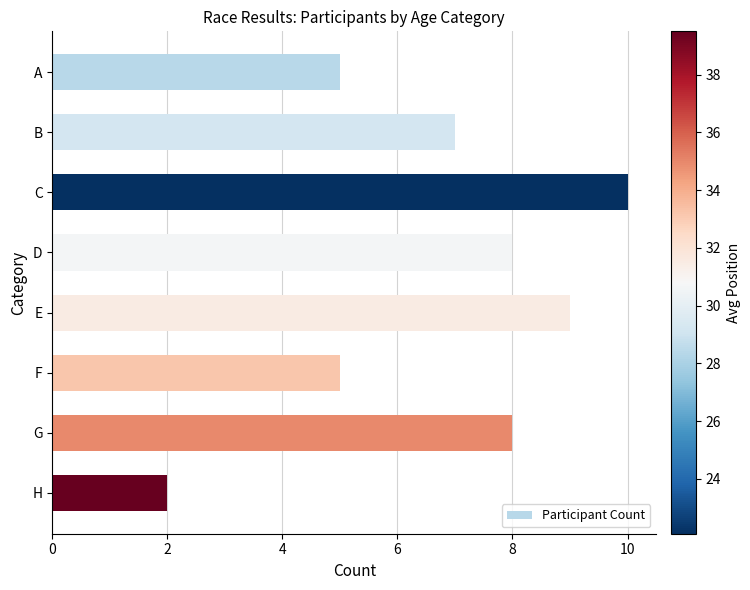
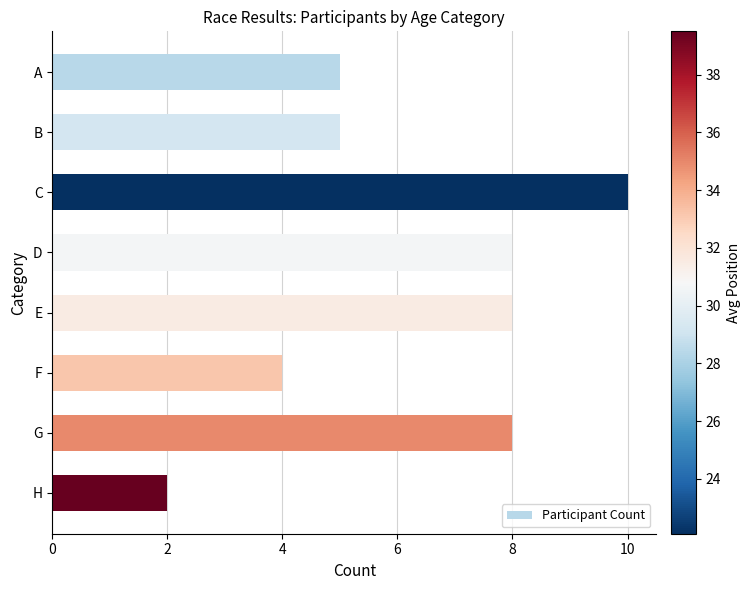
B: 7 -> 5
E: 9 -> 8
F: 5 -> 4
